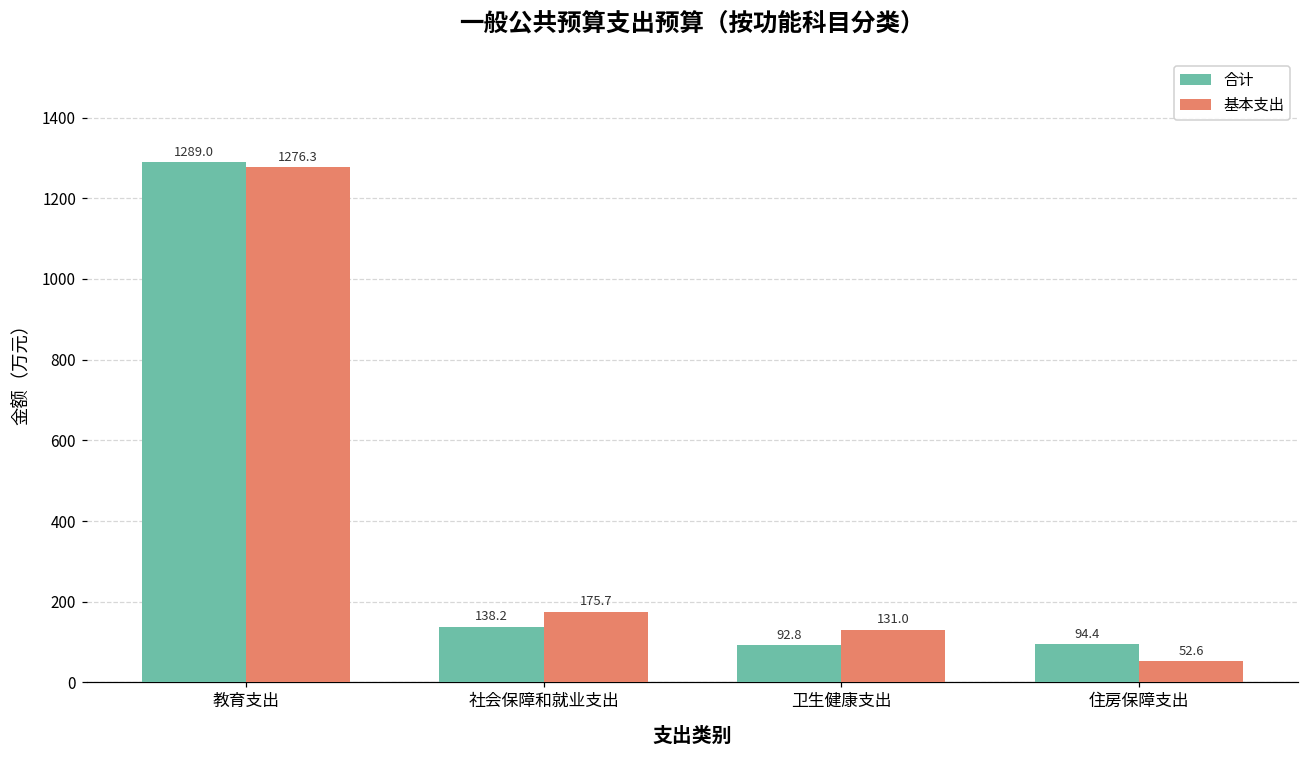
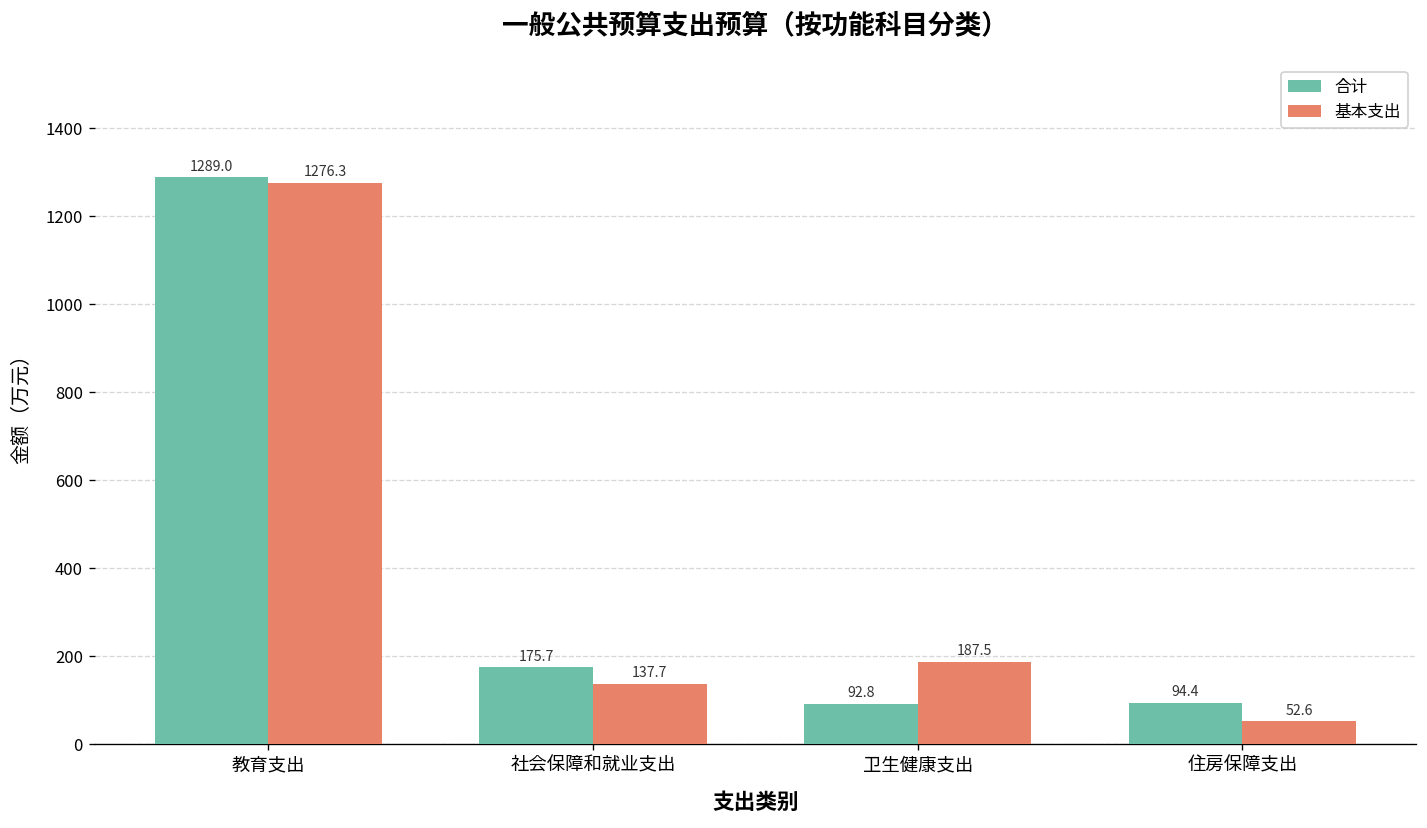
合计, 社会保障和就业支出: 138.2 -> 175.7
基本支出, 社会保障和就业支出: 175.7 -> 137.7
基本支出, 卫生健康支出: 131.0 -> 187.5
